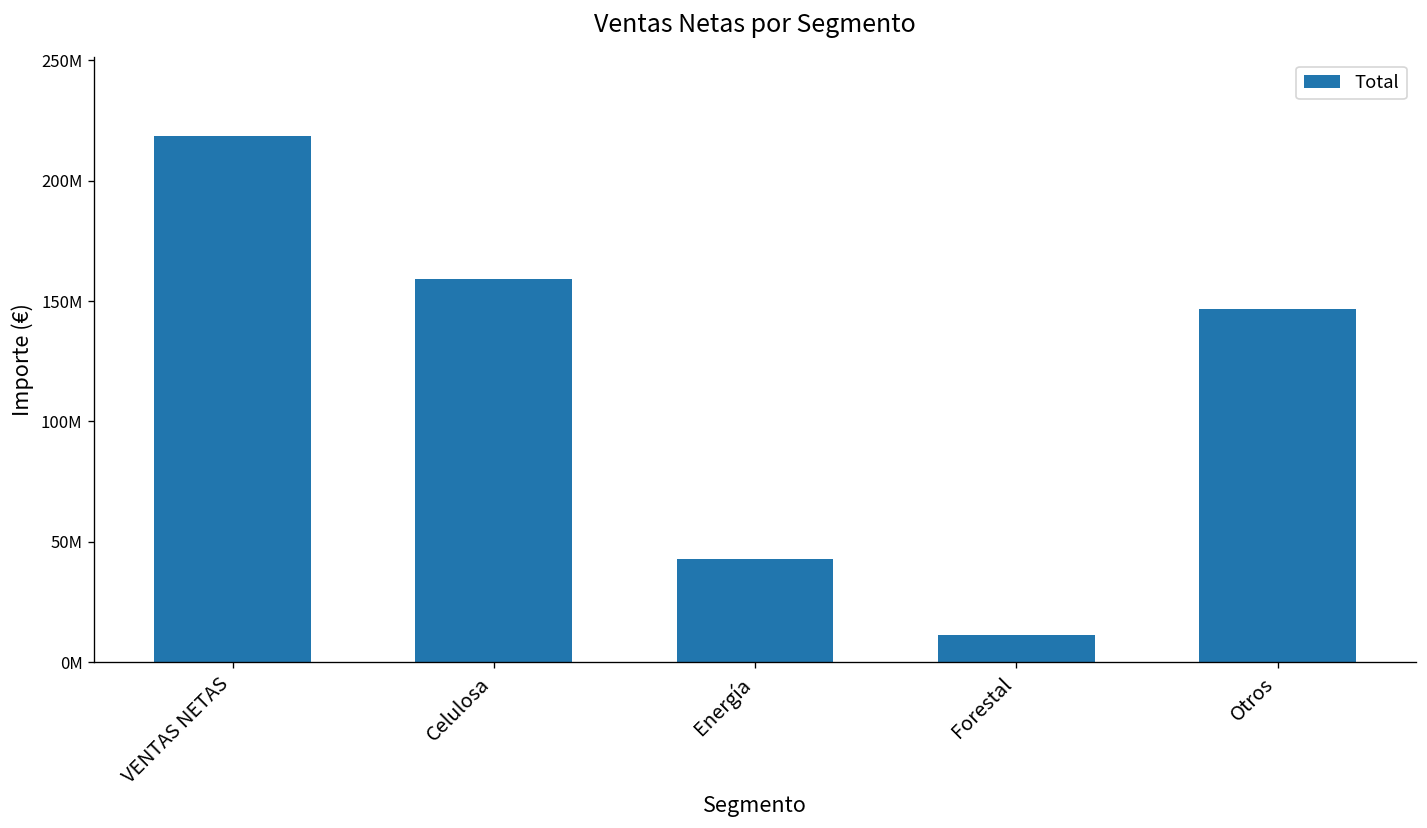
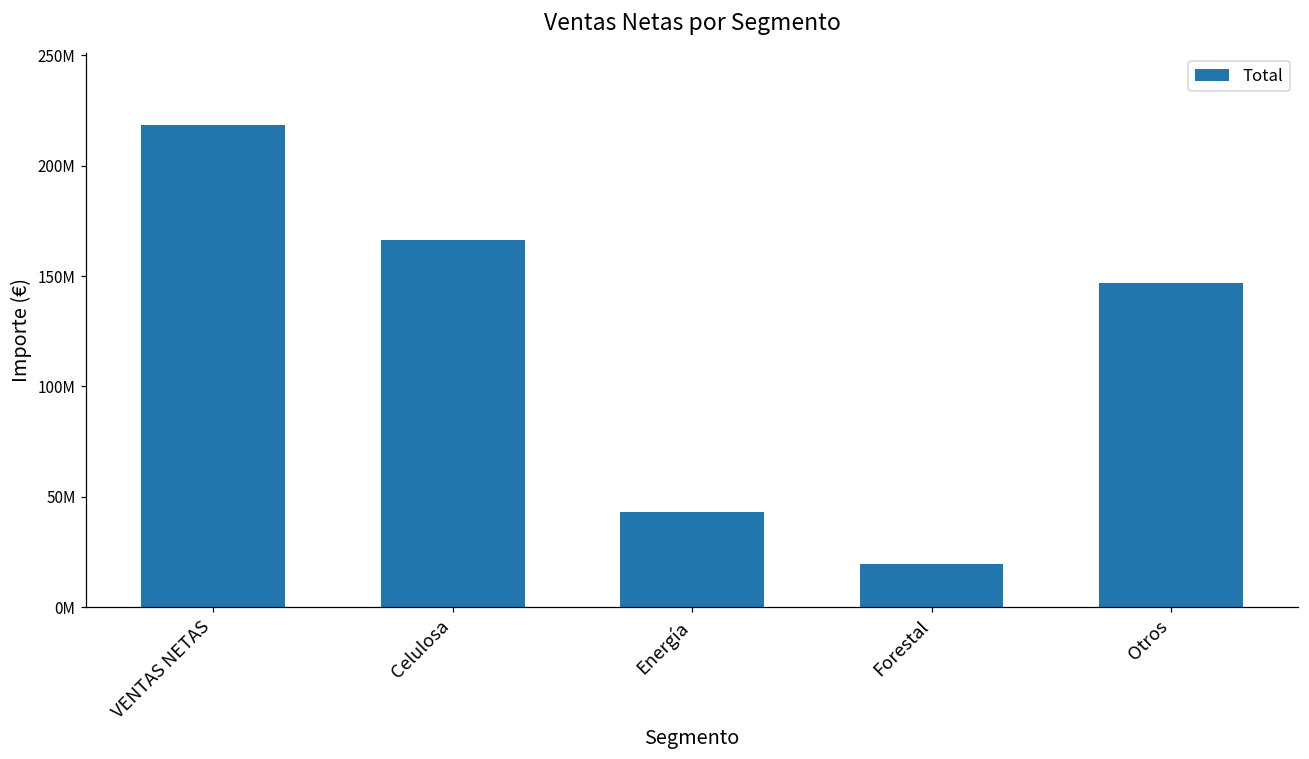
Celulosa: 159000000 -> 166000000
Forestal: 11000000 -> 19000000
